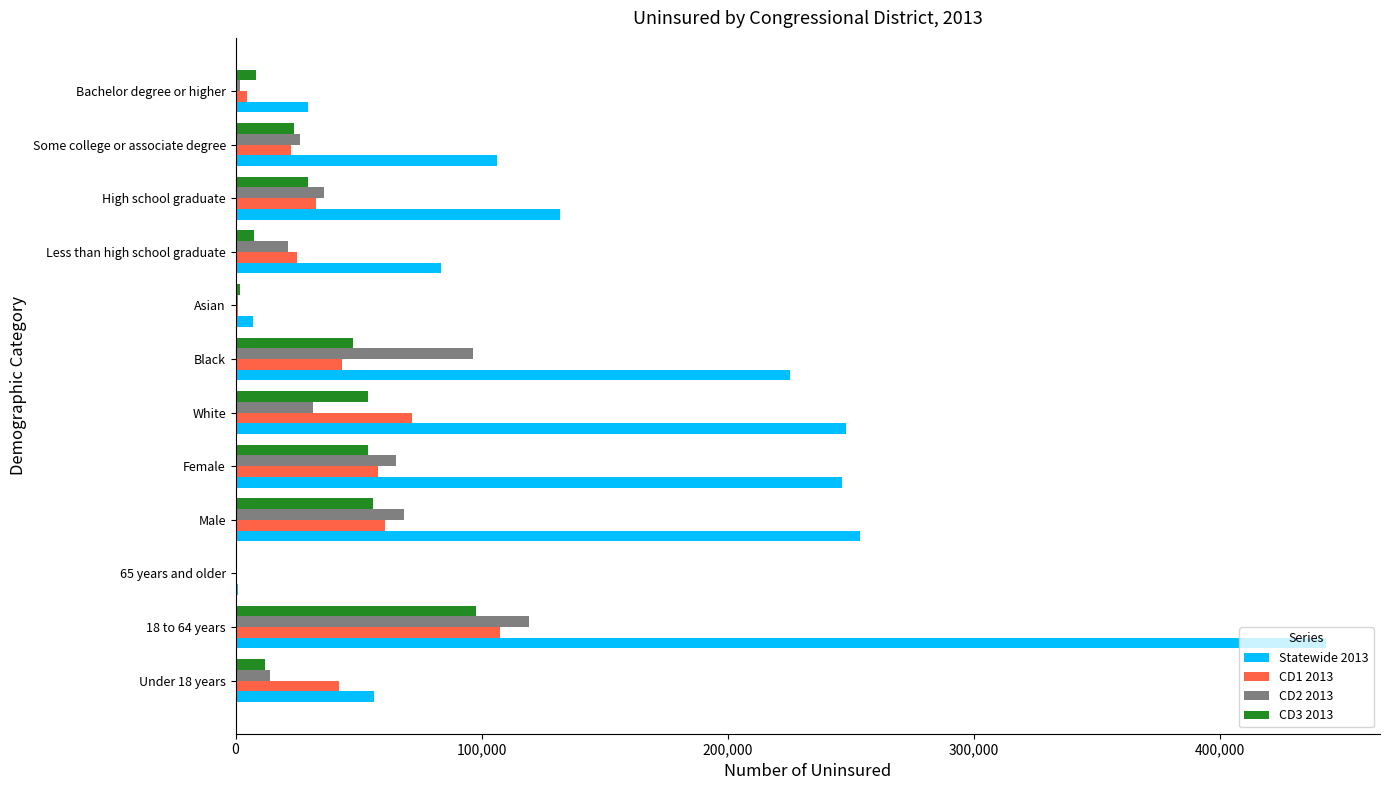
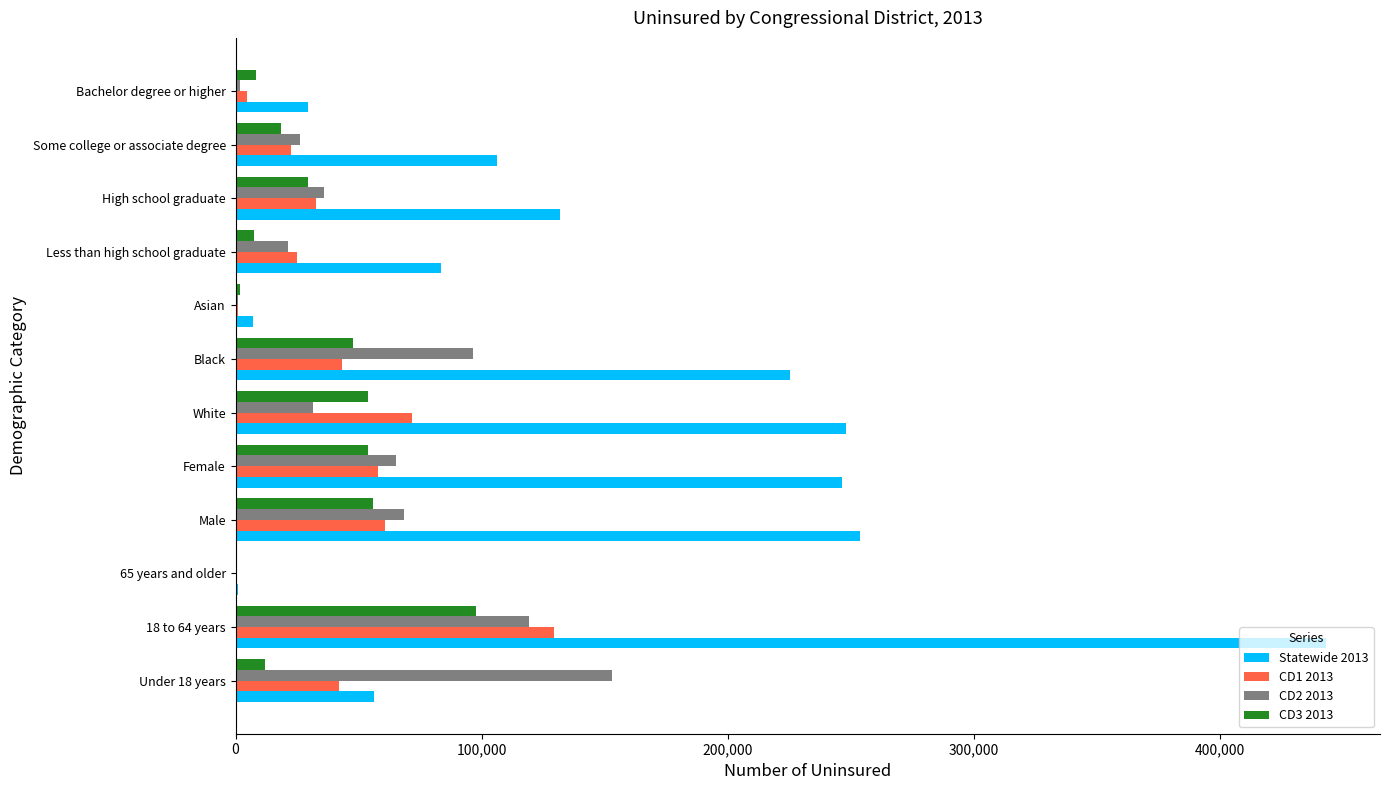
CD3 2013, Some college or associate degree: 24,000 -> 18,000
CD1 2013, 18 to 64 years: 107,000 -> 129,000
CD2 2013, Under 18 years: 14,000 -> 153,000
